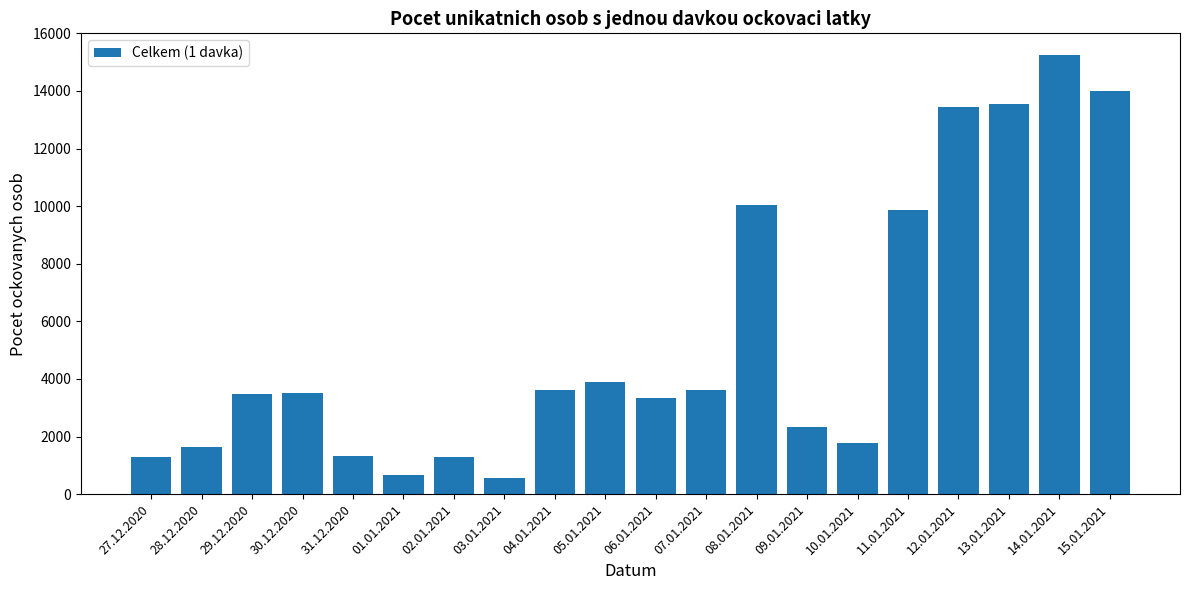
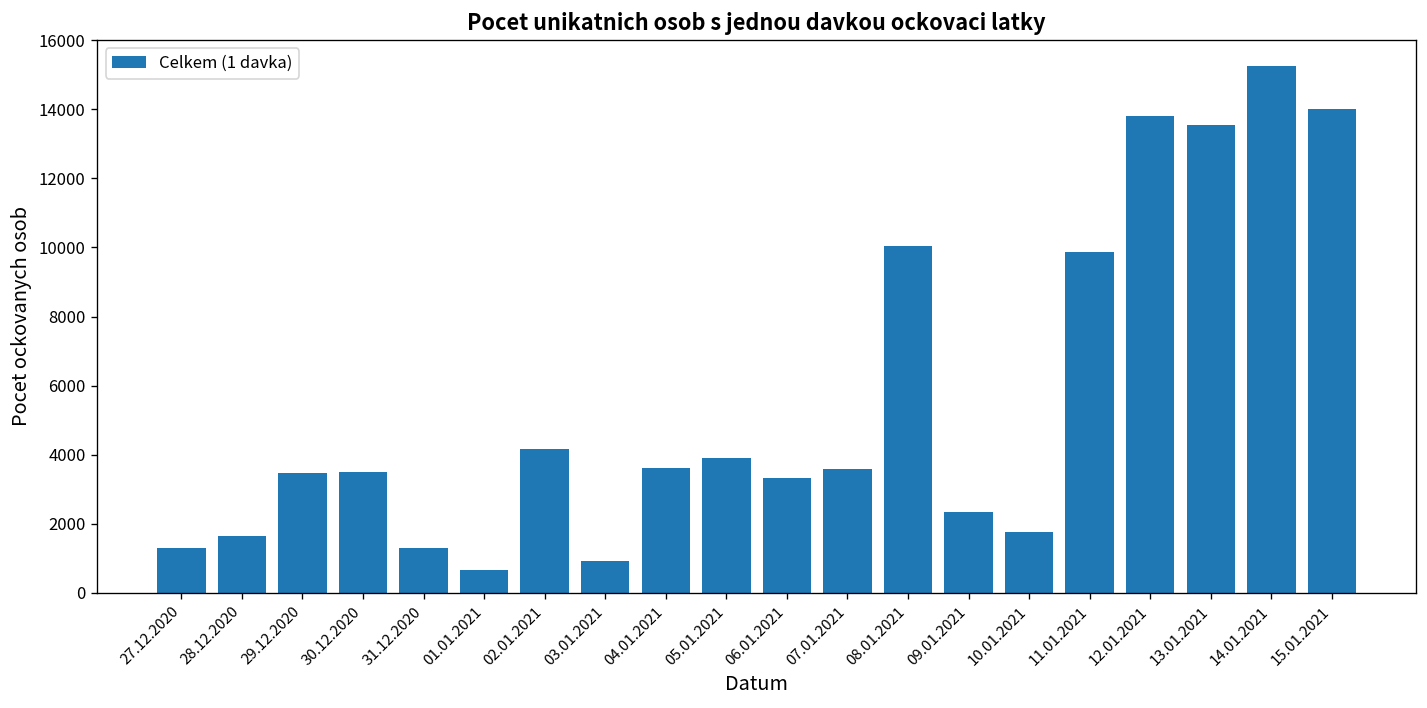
02.01.2021: 1300 -> 4200
03.01.2021: 600 -> 900
12.01.2021: 13400 -> 13800
